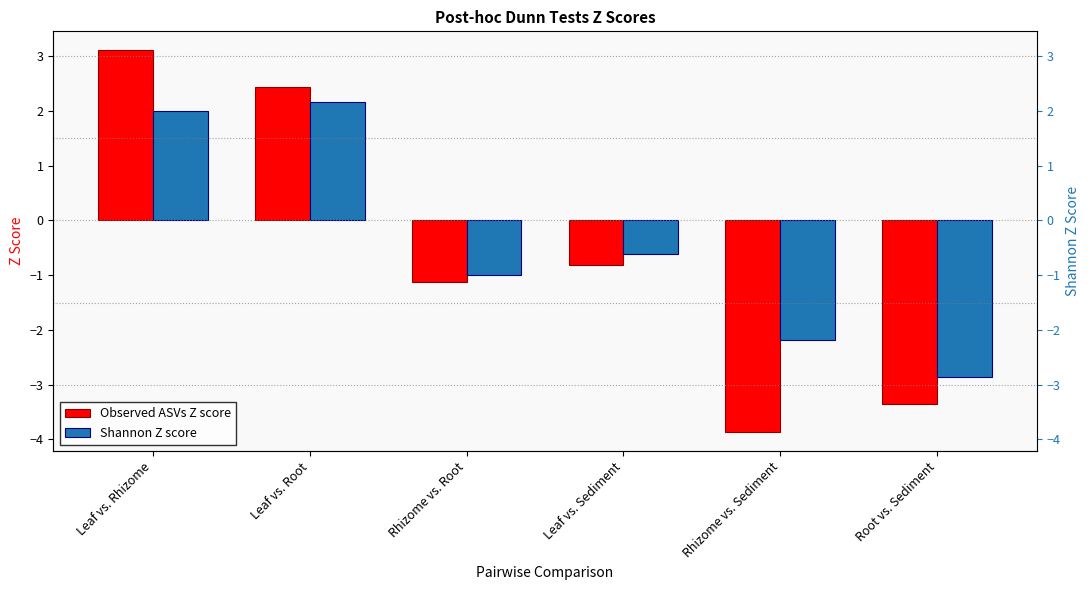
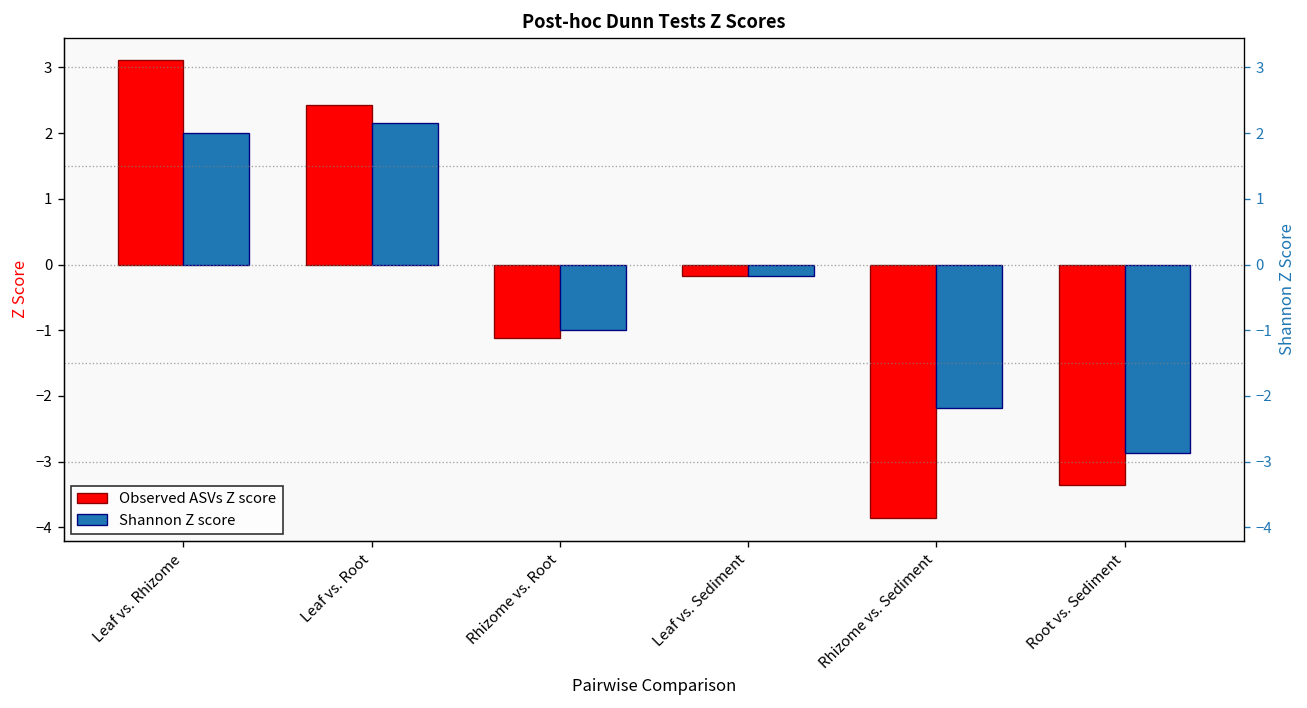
Observed ASVs Z score, Leaf vs. Sediment: -0.8 -> -0.2
Shannon Z score, Leaf vs. Sediment: -0.6 -> -0.2
